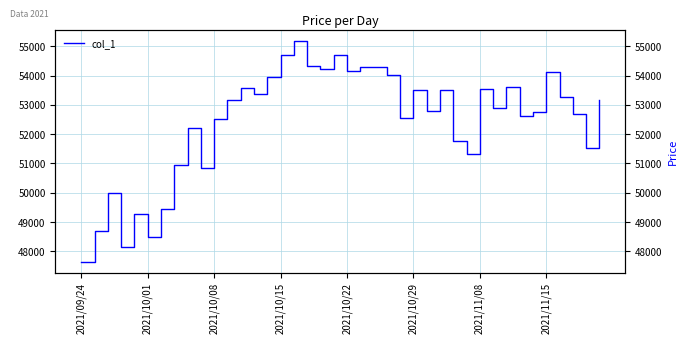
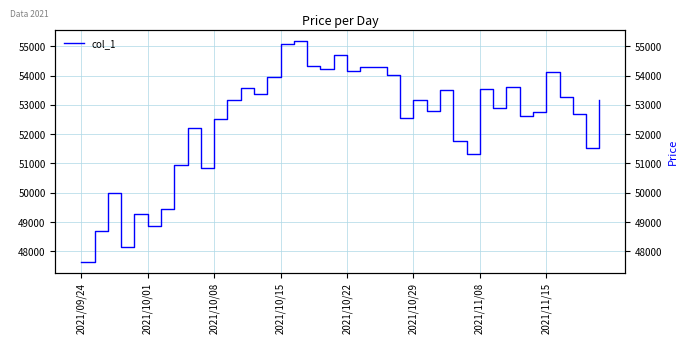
2021/10/01: 48500 -> 48900
2021/10/15: 54700 -> 55100
2021/10/29: 53500 -> 53200
